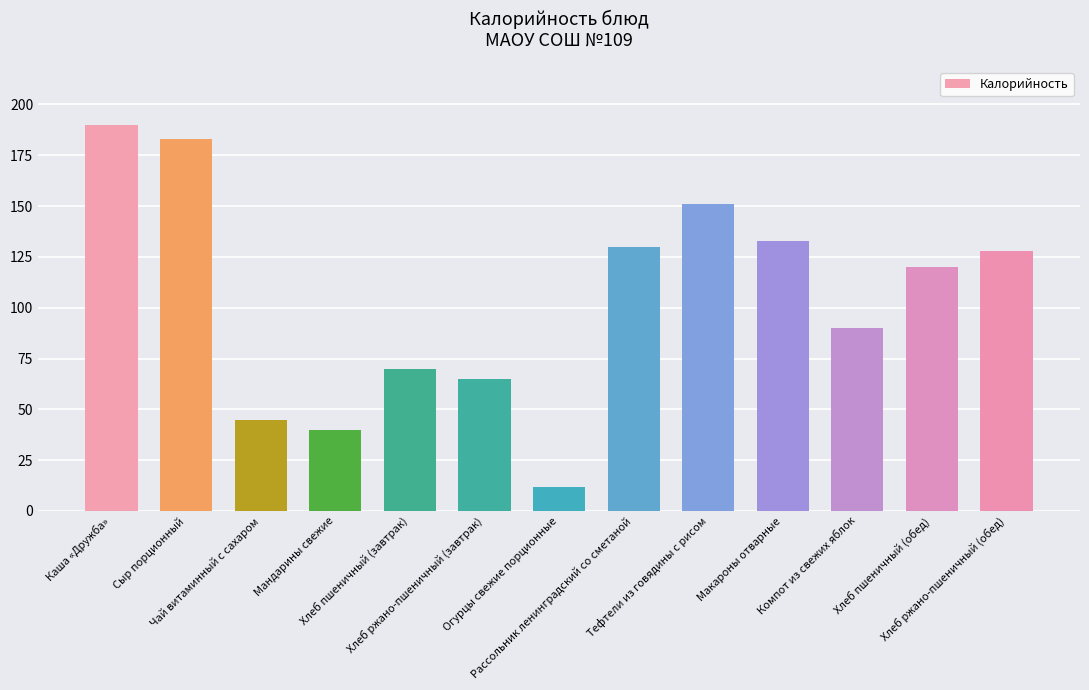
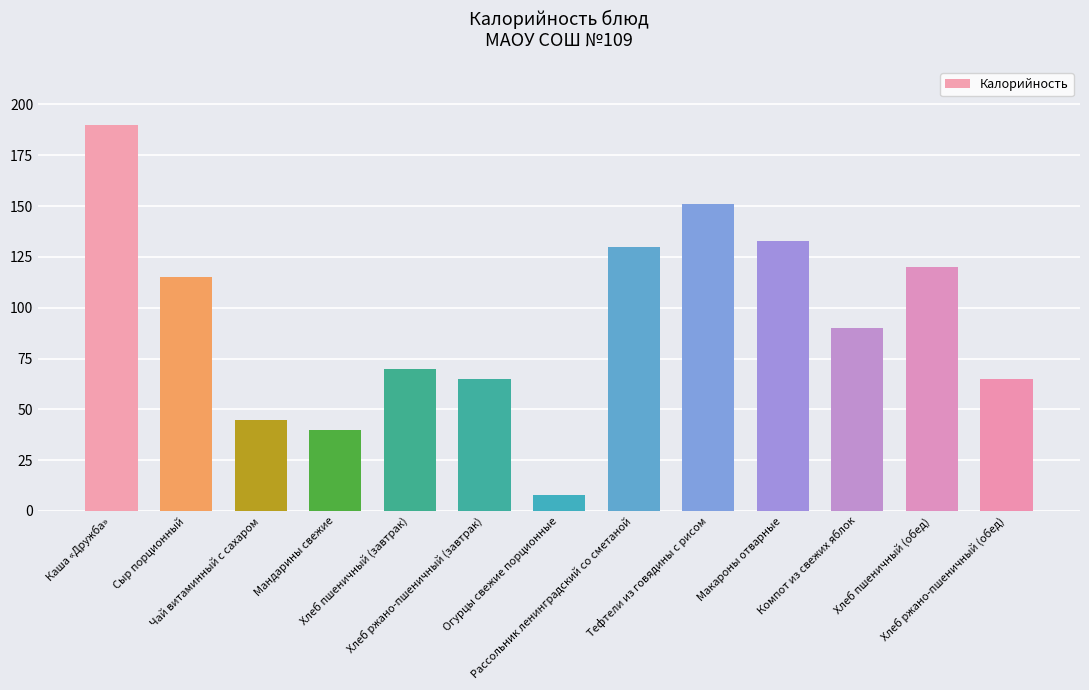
Сыр порционный: 183 -> 115
Огурцы свежие порционные: 12 -> 8
Хлеб ржано-пшеничный (обед): 128 -> 65
